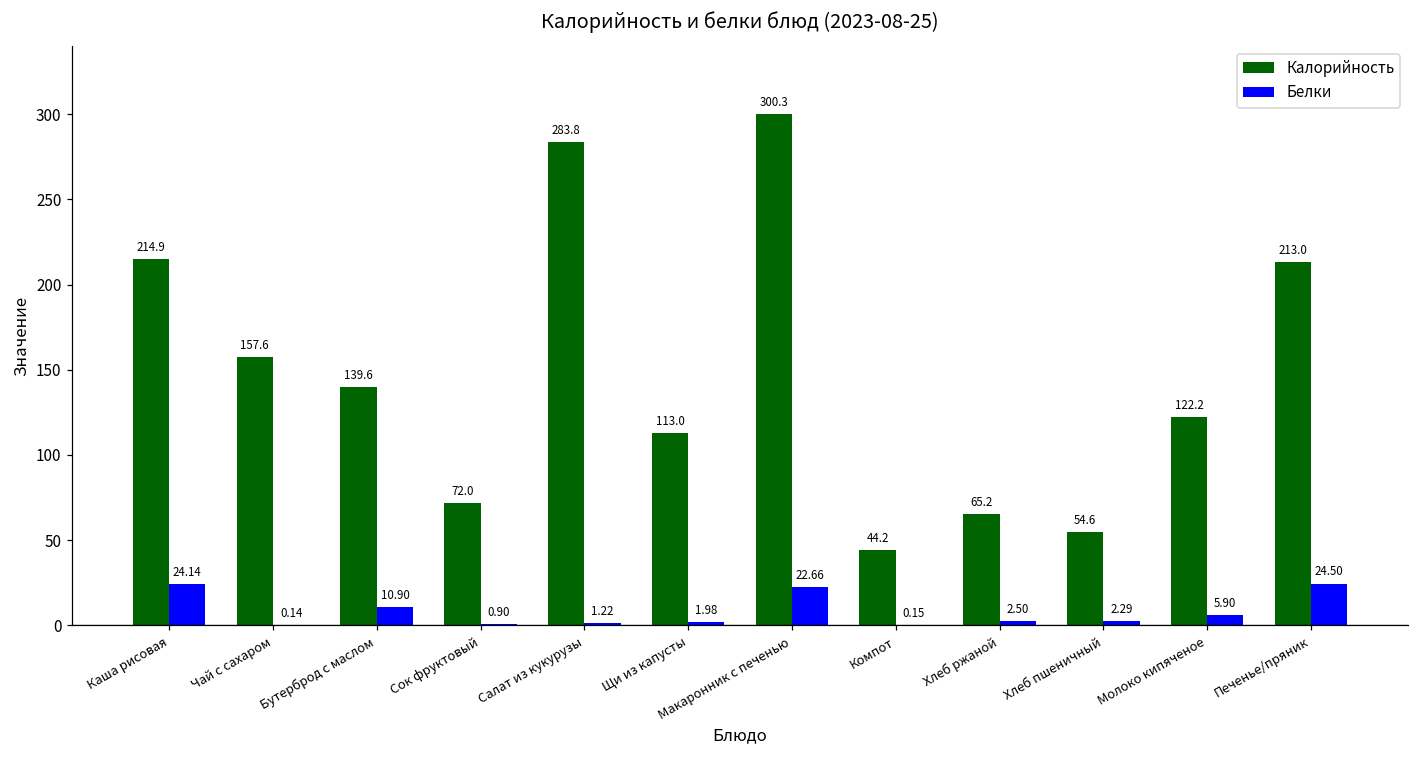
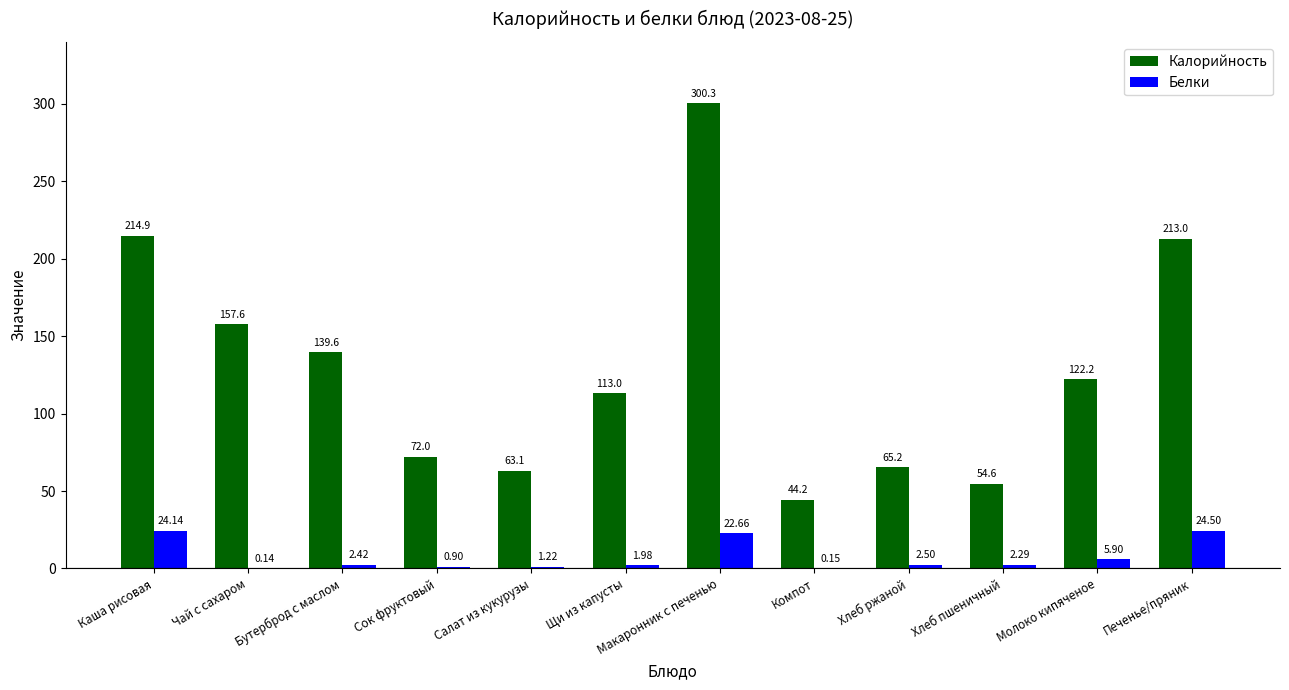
Белки, Бутерброд с маслом: 10.90 -> 2.42
Калорийность, Салат из кукурузы: 283.8 -> 63.1
